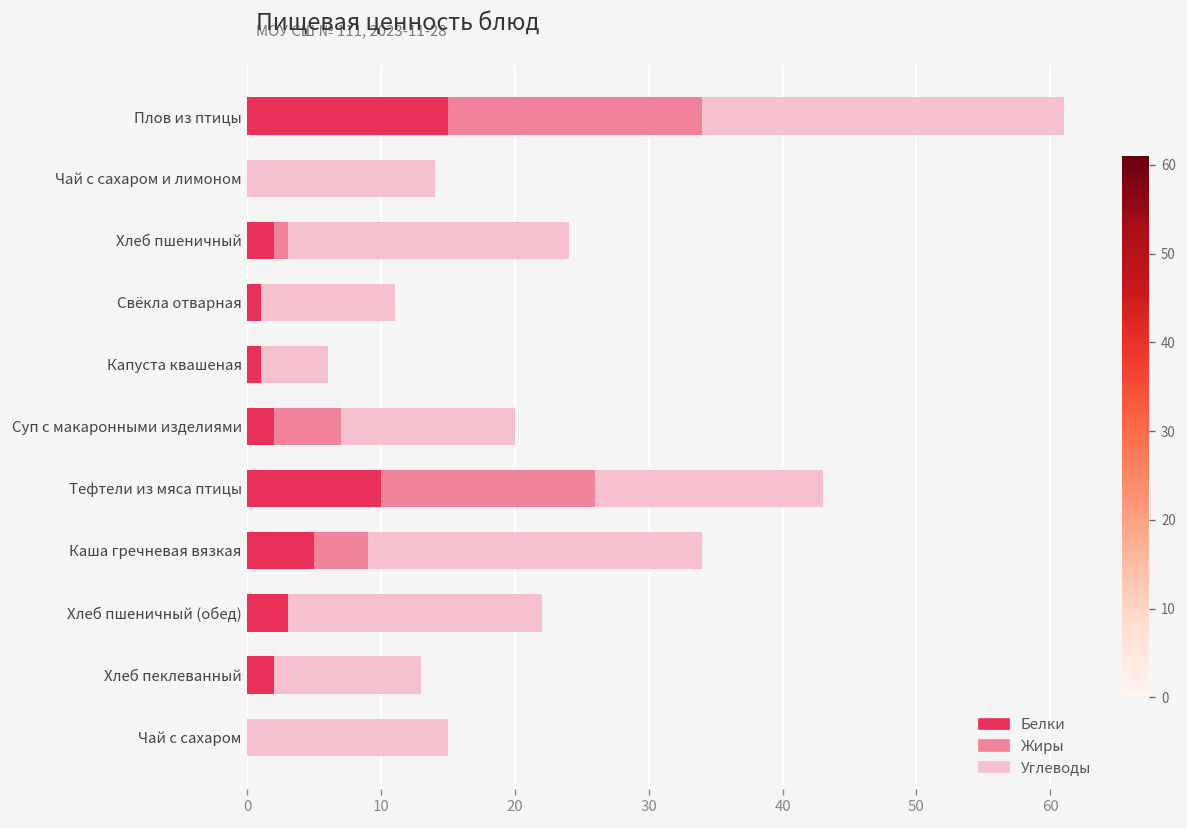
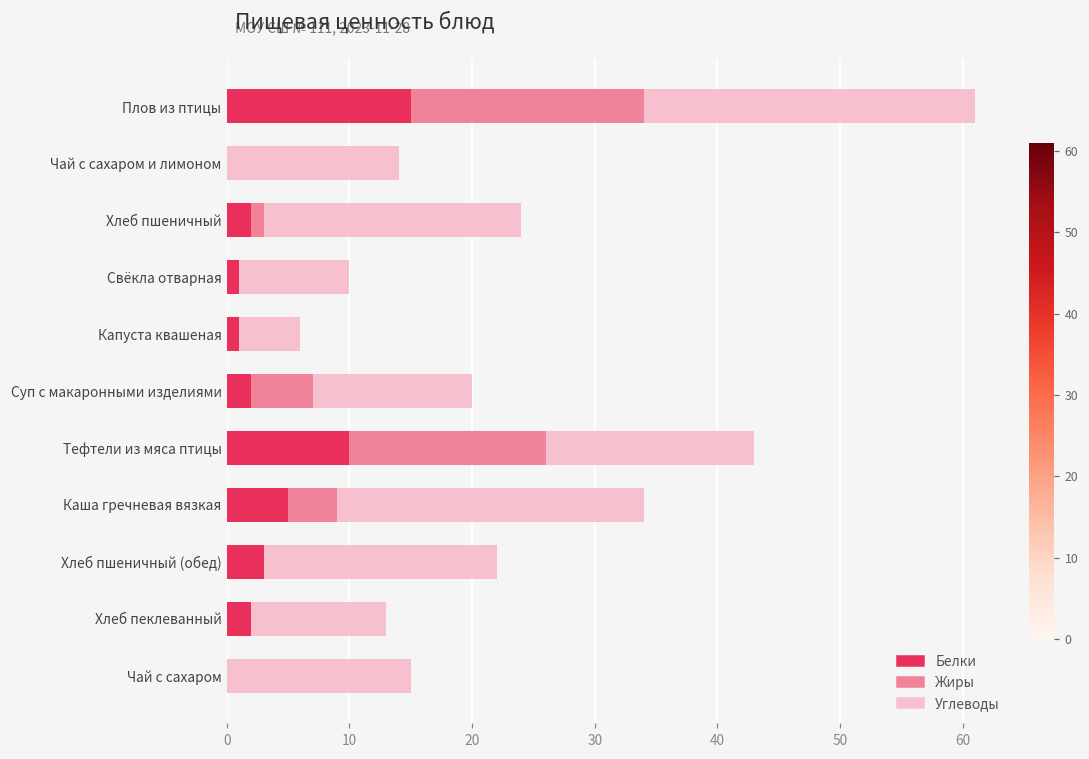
Углеводы, Свёкла отварная: 10 -> 9
